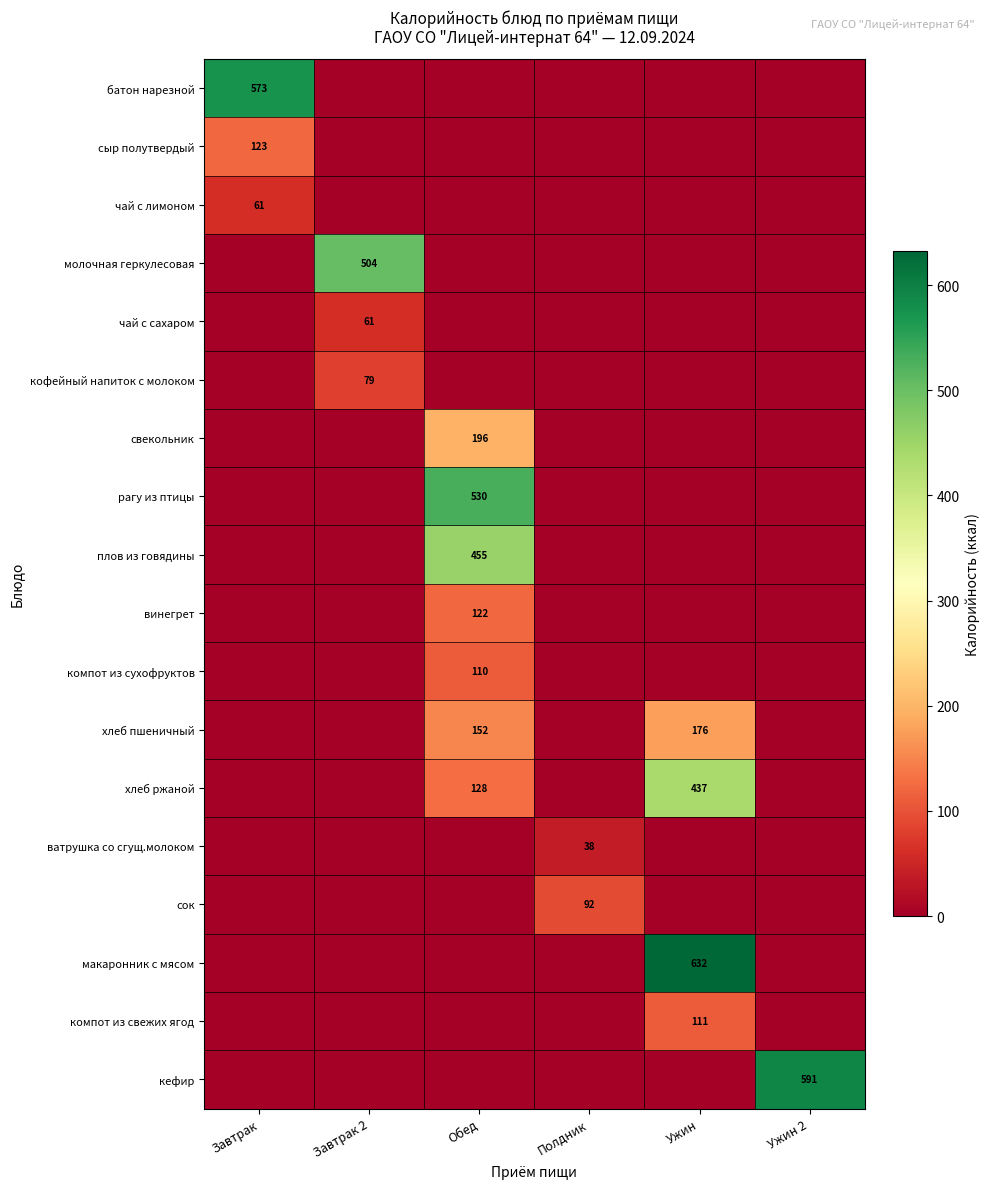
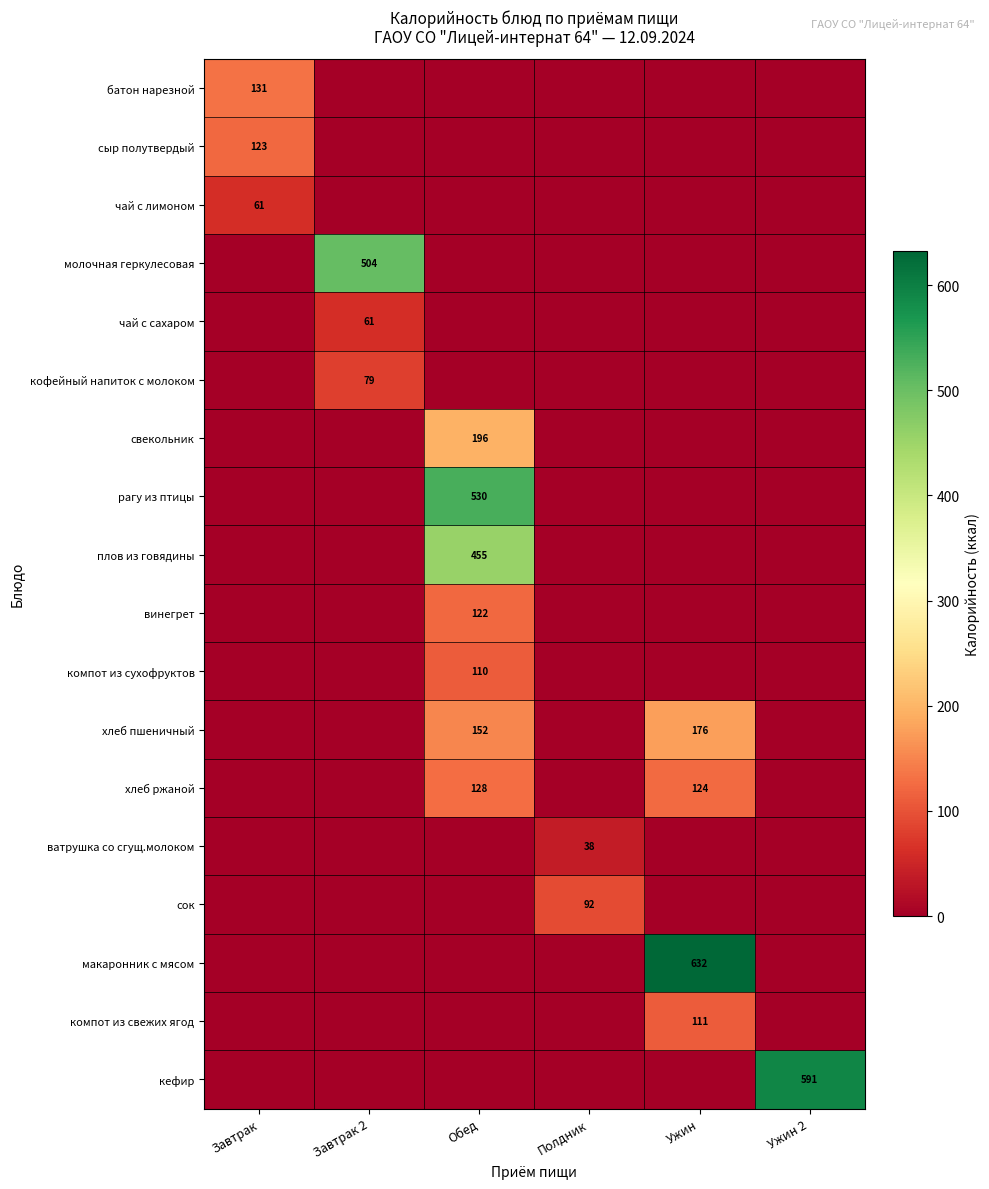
батон нарезной, Завтрак: 573 -> 131
хлеб ржаной, Ужин: 437 -> 124
